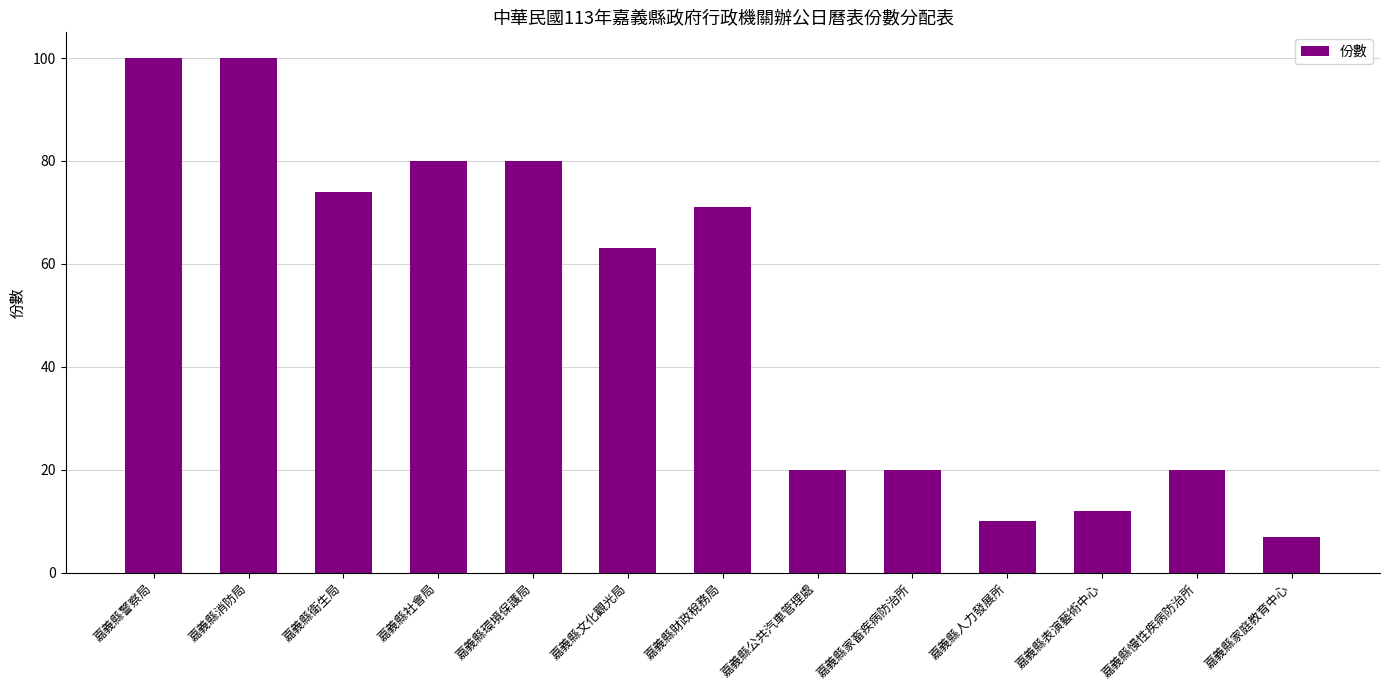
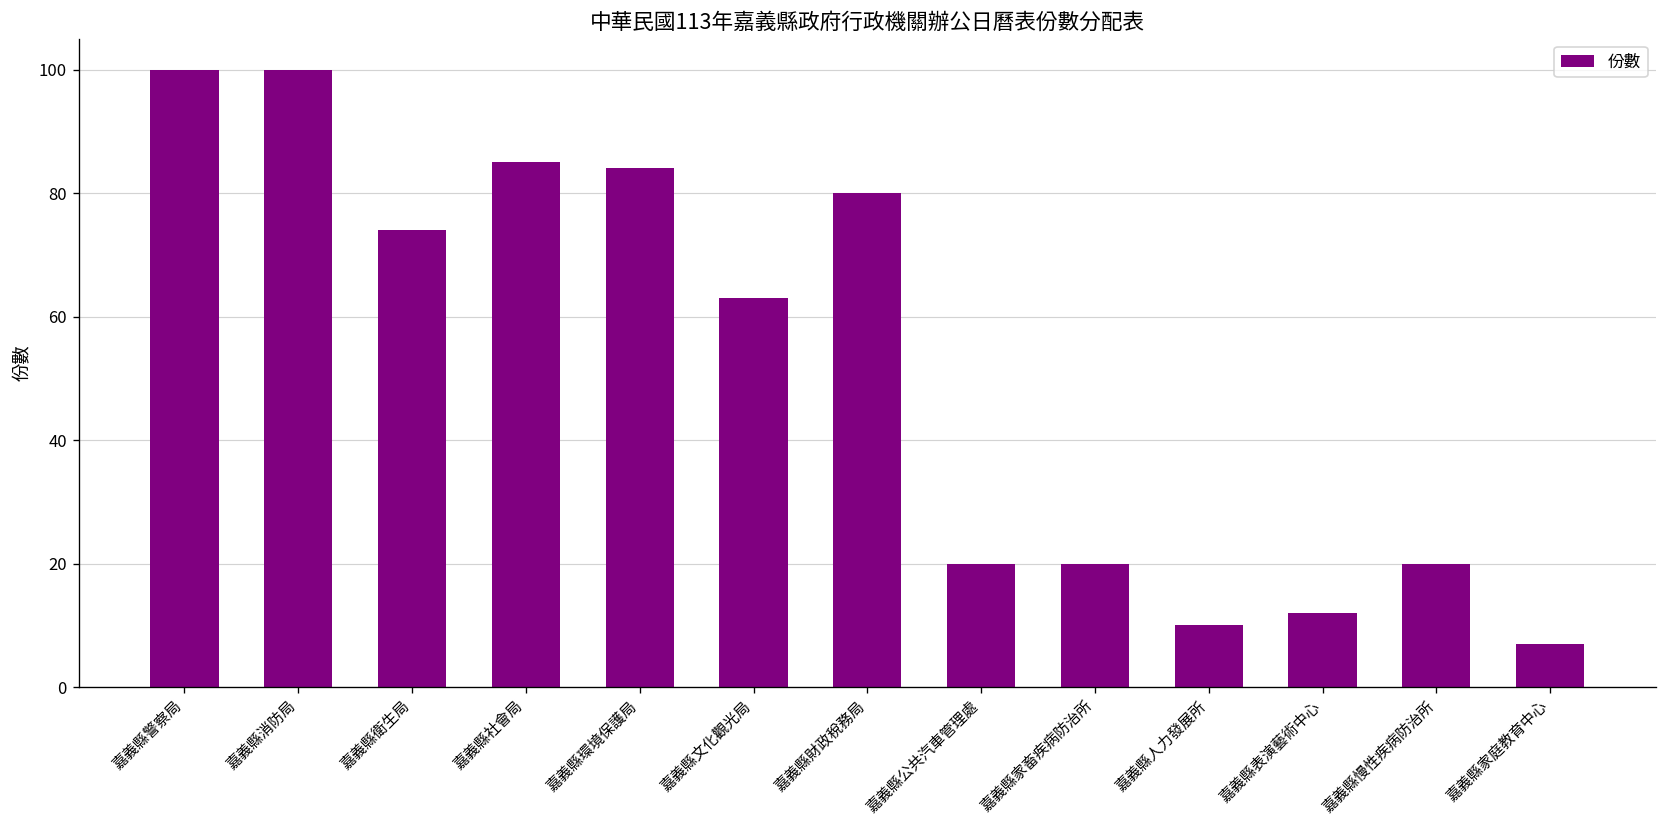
嘉義縣社會局: 80 -> 85
嘉義縣環境保護局: 80 -> 84
嘉義縣財政稅務局: 71 -> 80
